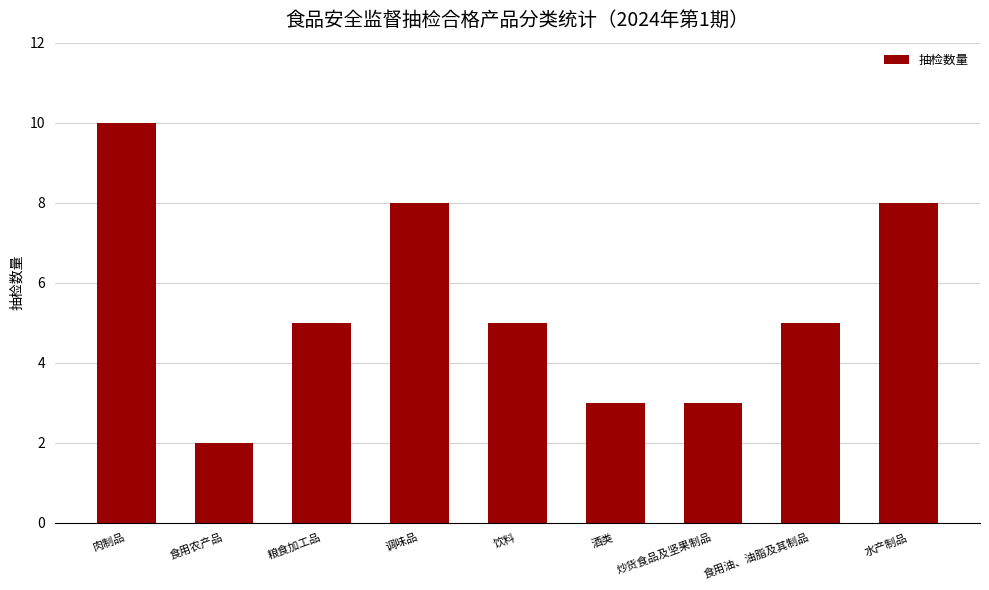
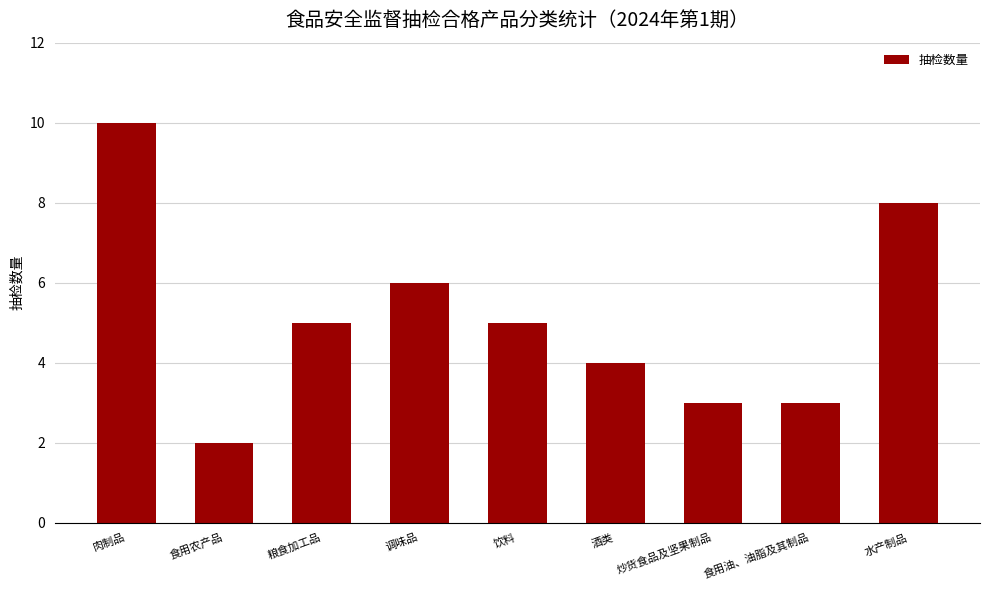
调味品: 8 -> 6
酒类: 3 -> 4
食用油、油脂及其制品: 5 -> 3
